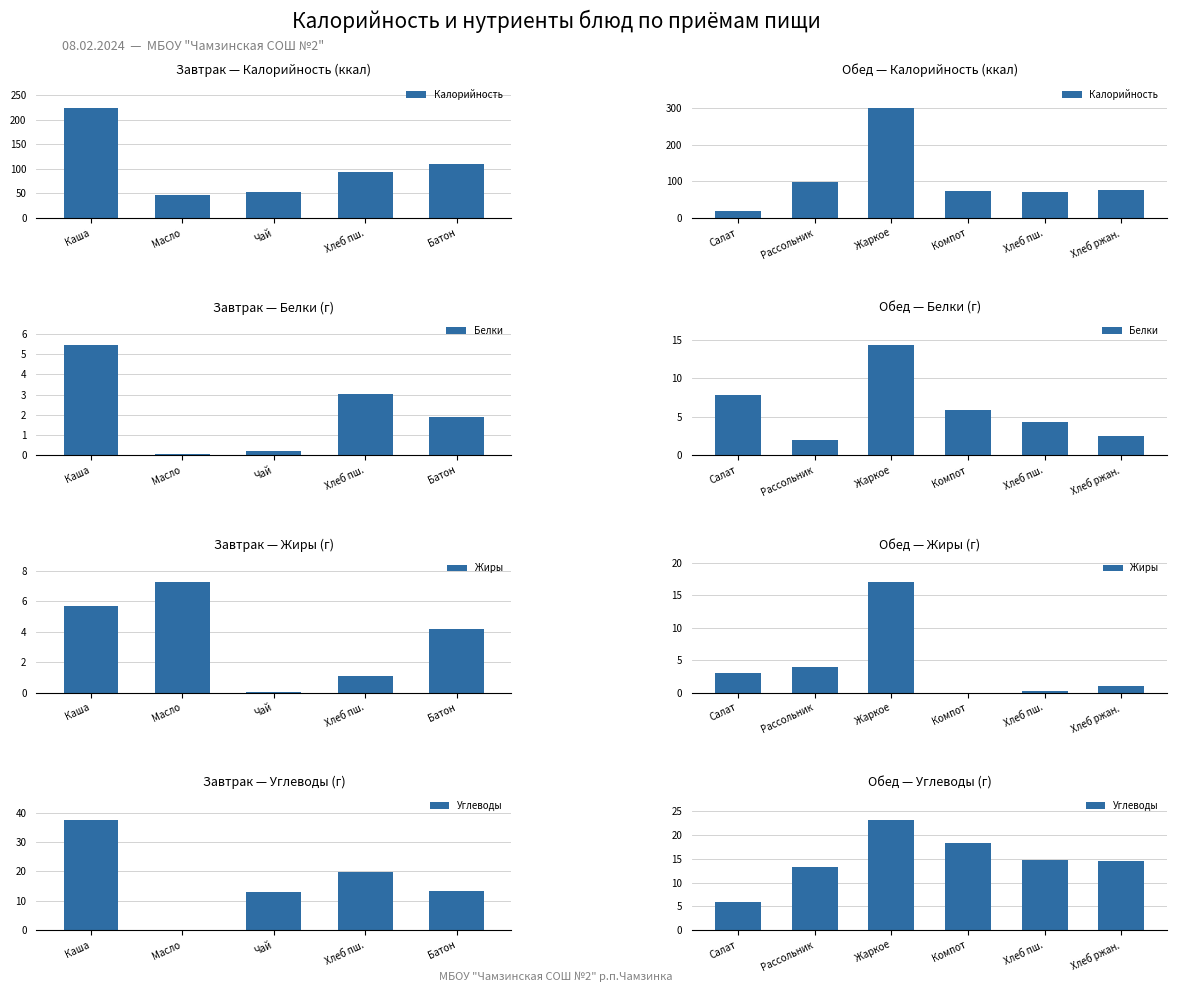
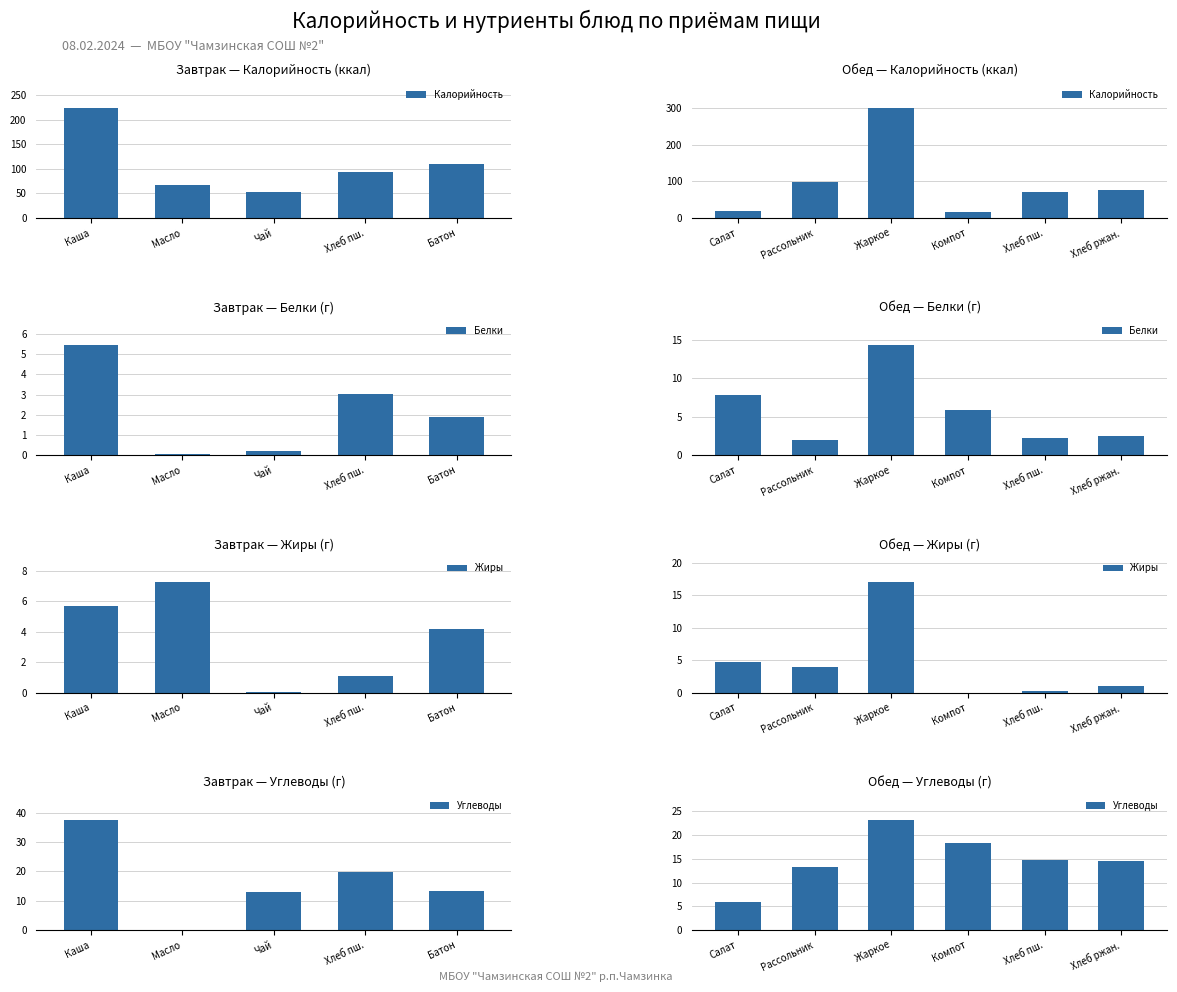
Завтрак — Калорийность (ккал), Масло: 50 -> 70
Обед — Калорийность (ккал), Компот: 70 -> 20
Обед — Белки (г), Хлеб пш.: 4 -> 2
Обед — Жиры (г), Салат: 3 -> 5
